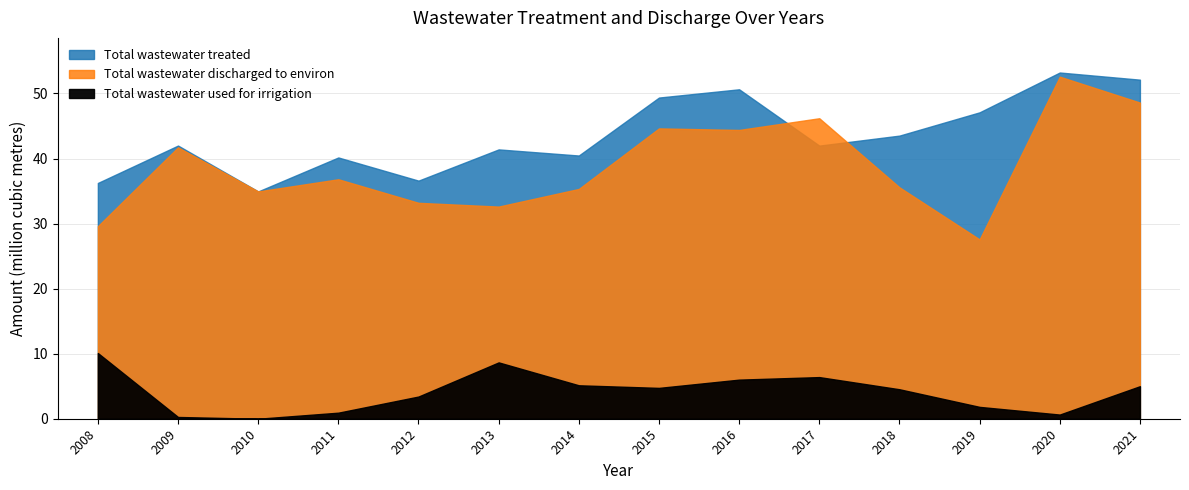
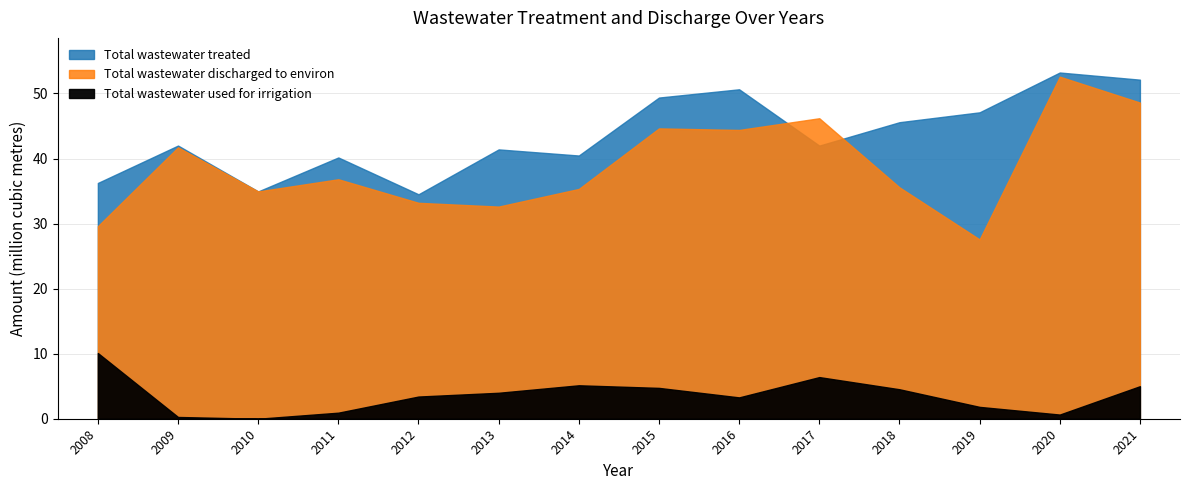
Total wastewater treated, 2012: 37 -> 35
Total wastewater used for irrigation, 2013: 9 -> 4
Total wastewater used for irrigation, 2016: 6 -> 3
Total wastewater treated, 2018: 44 -> 46
